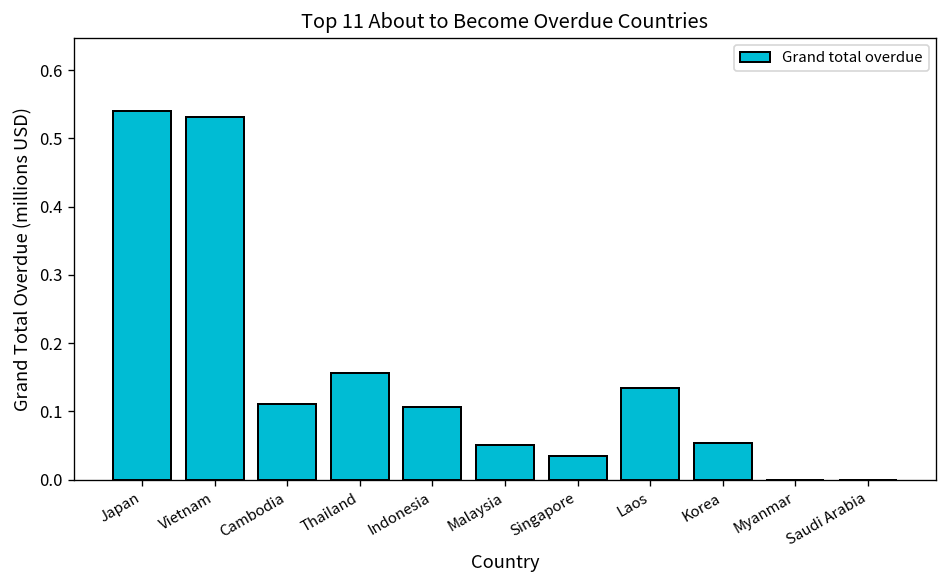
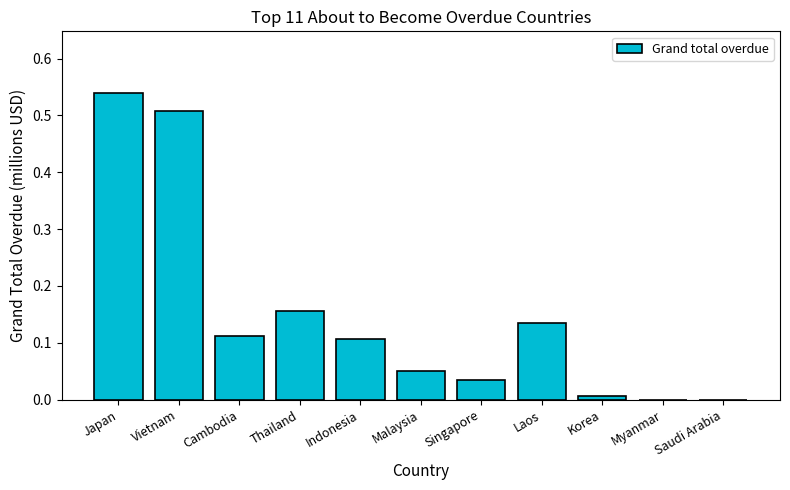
Vietnam: 0.53 -> 0.51
Korea: 0.05 -> 0.01
